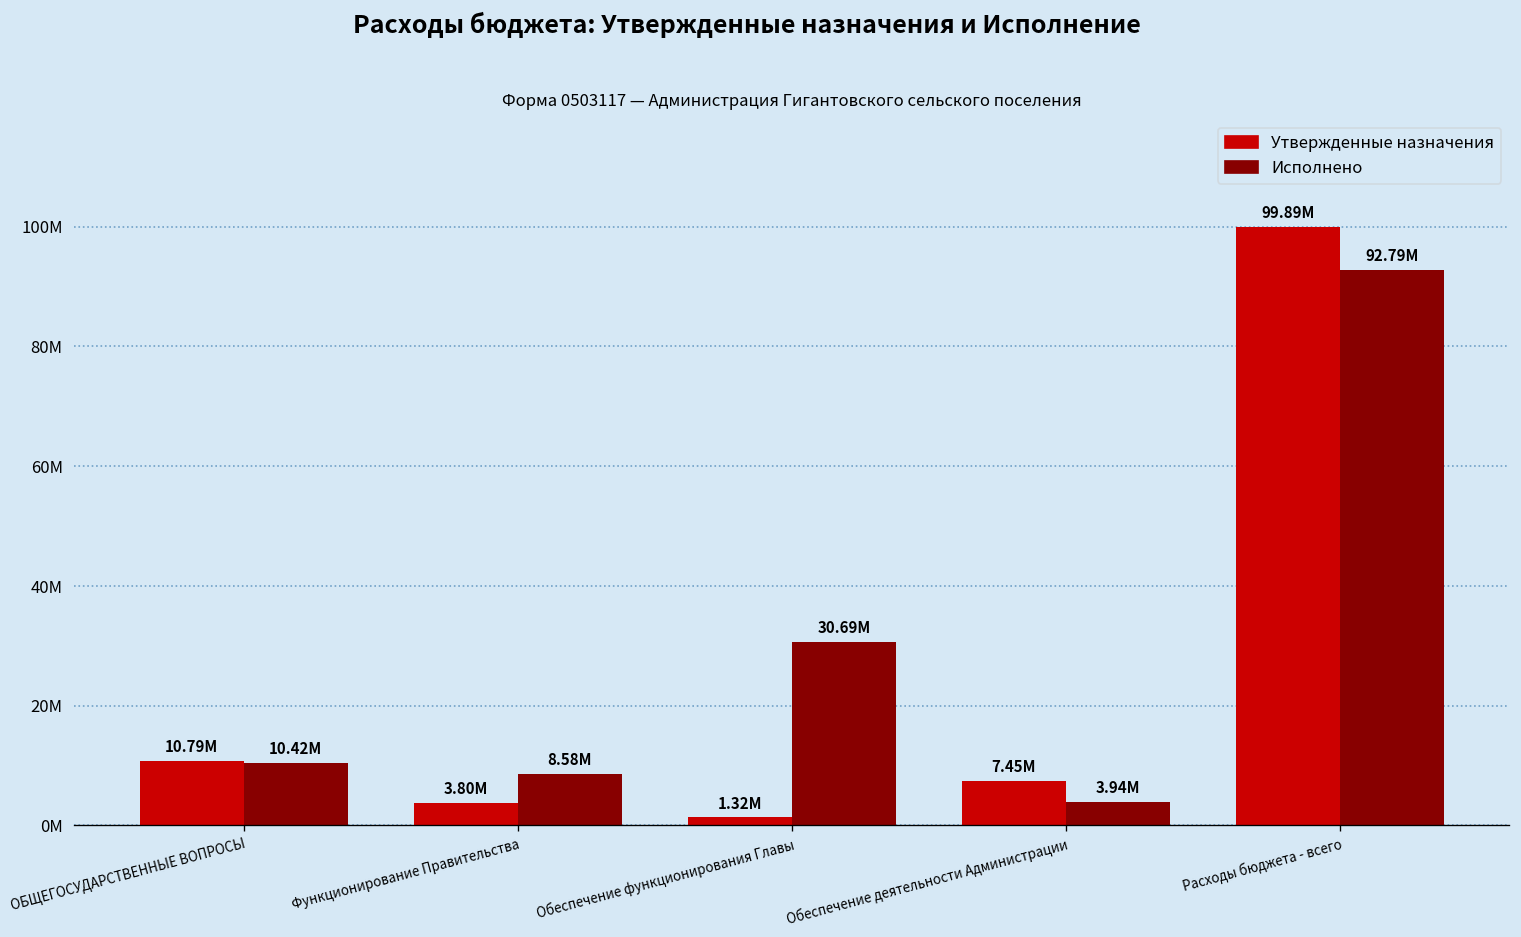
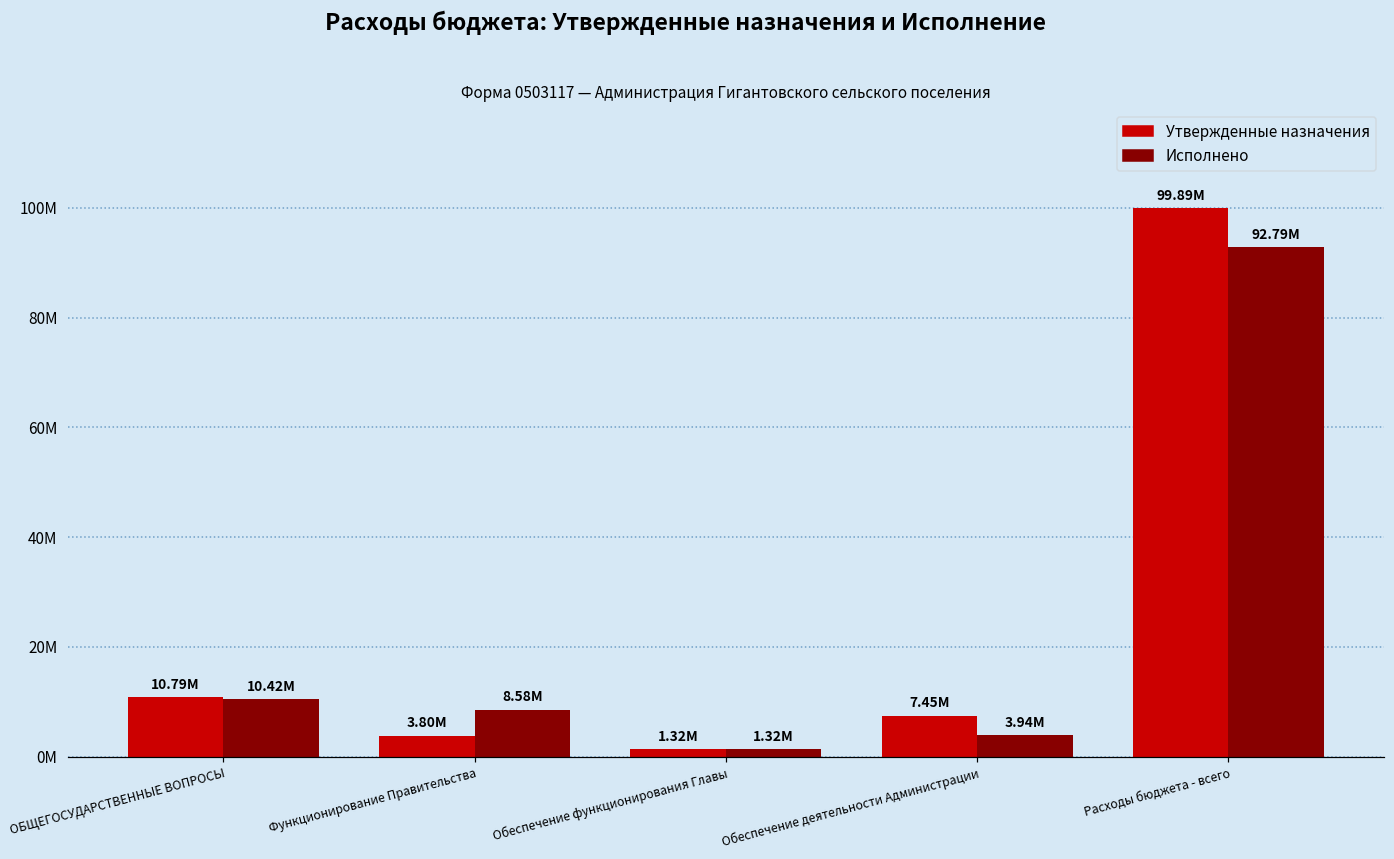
Исполнено, Обеспечение функционирования Главы: 30.69М -> 1.32М
